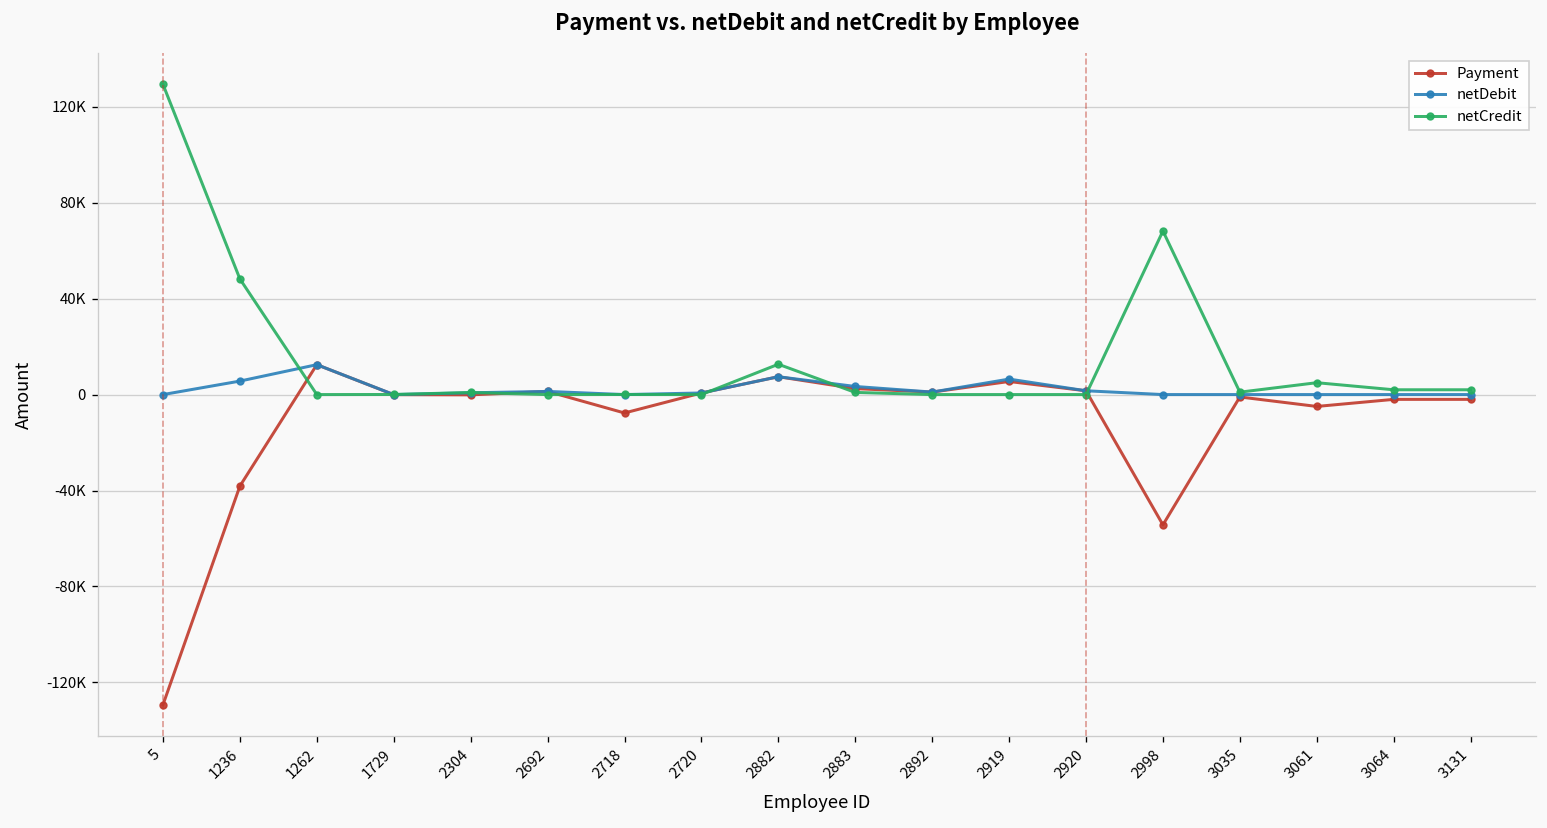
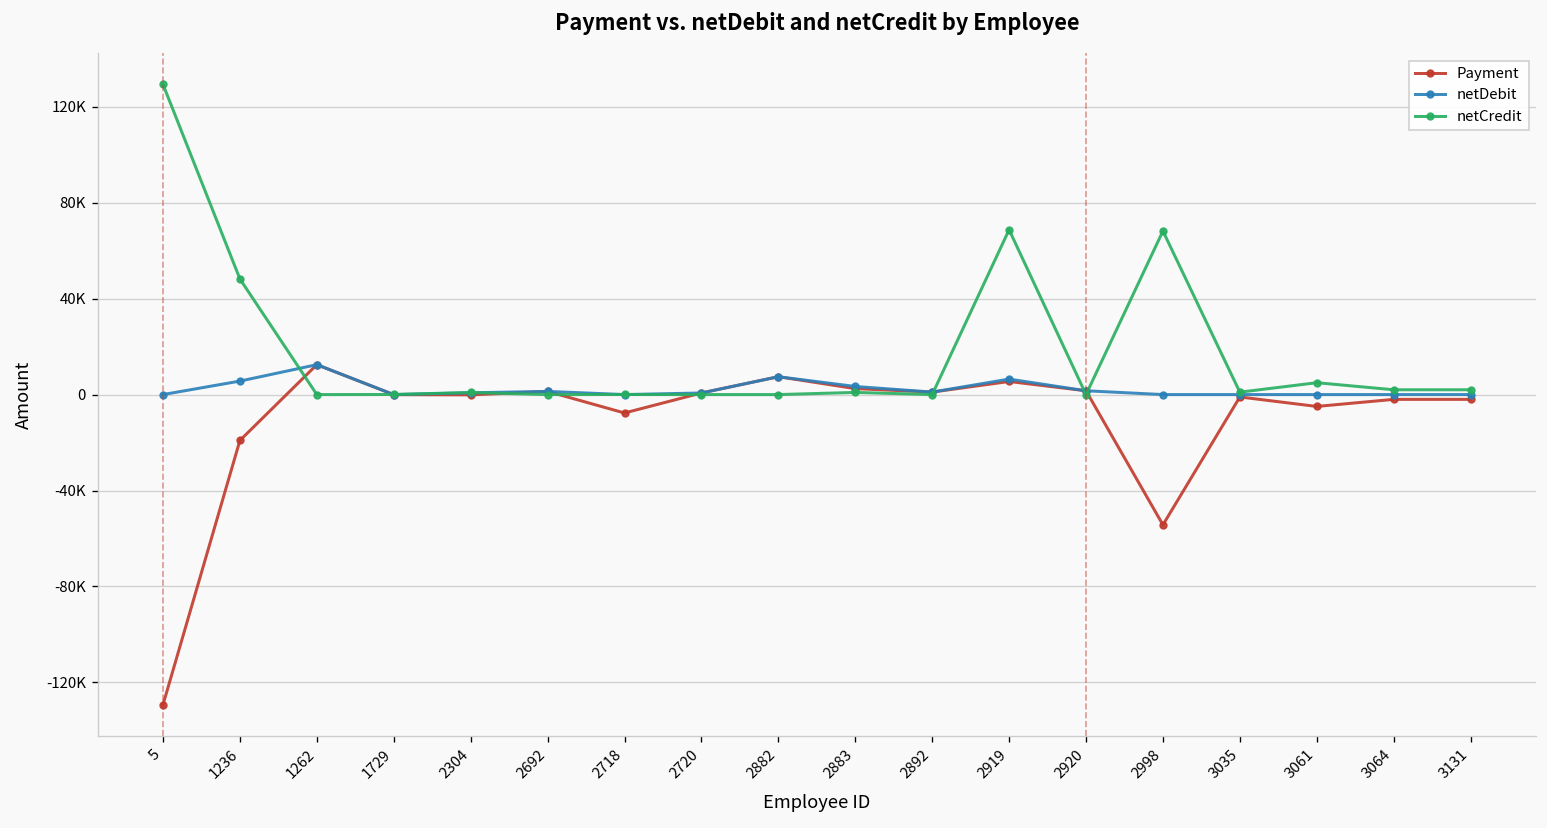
Payment, 1236: -38000 -> -19000
netCredit, 2882: 13000 -> 0
netCredit, 2919: 0 -> 69000
